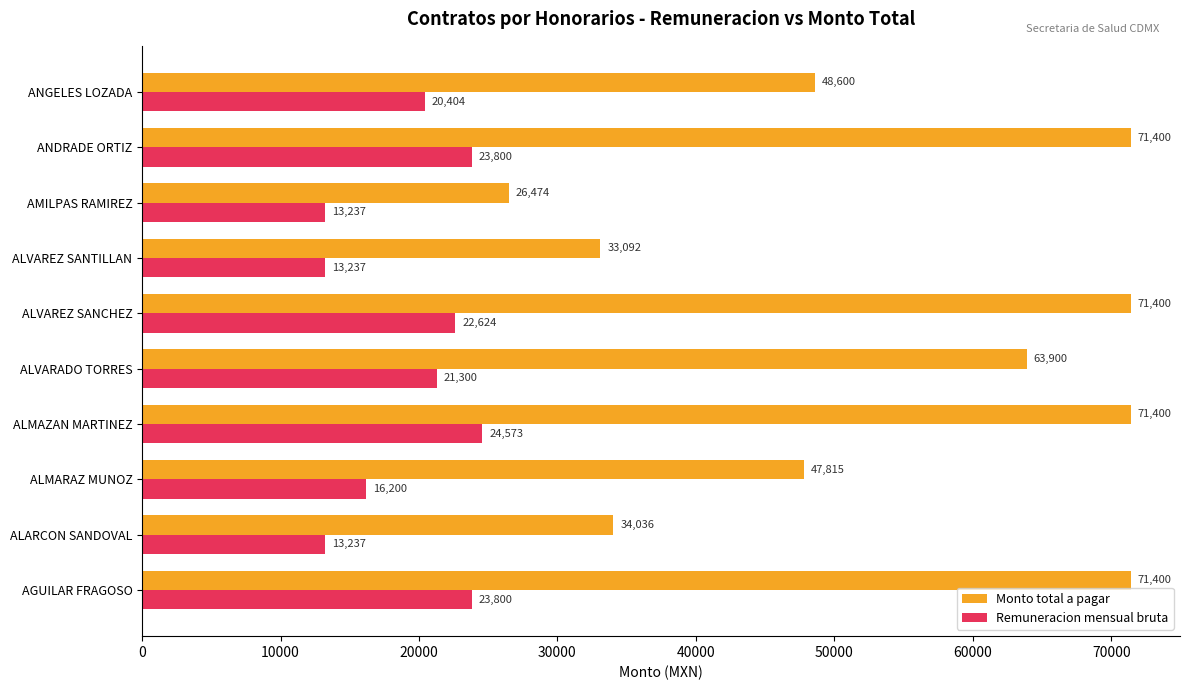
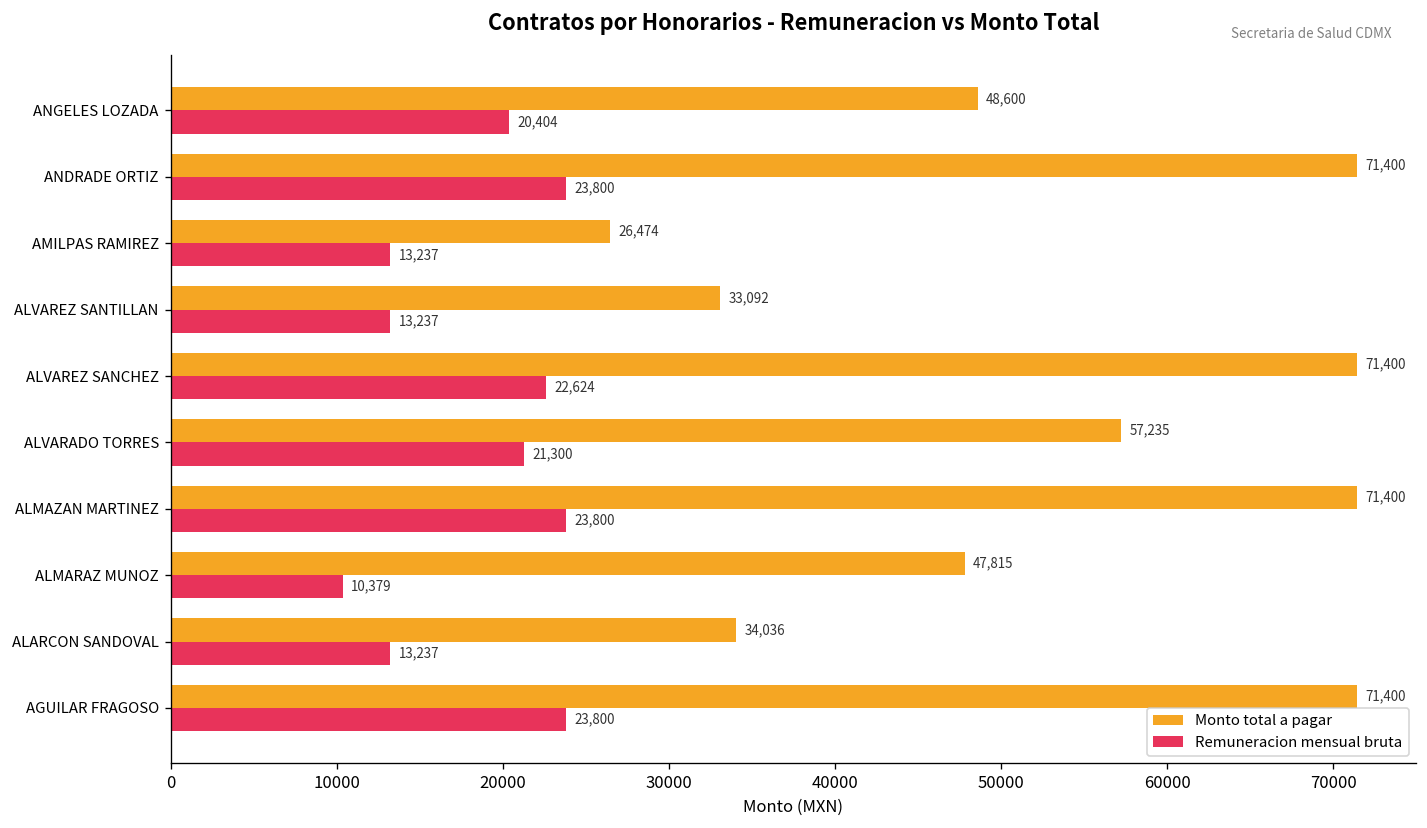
Monto total a pagar, ALVARADO TORRES: 63,900 -> 57,235
Remuneracion mensual bruta, ALMAZAN MARTINEZ: 24,573 -> 23,800
Remuneracion mensual bruta, ALMARAZ MUNOZ: 16,200 -> 10,379
